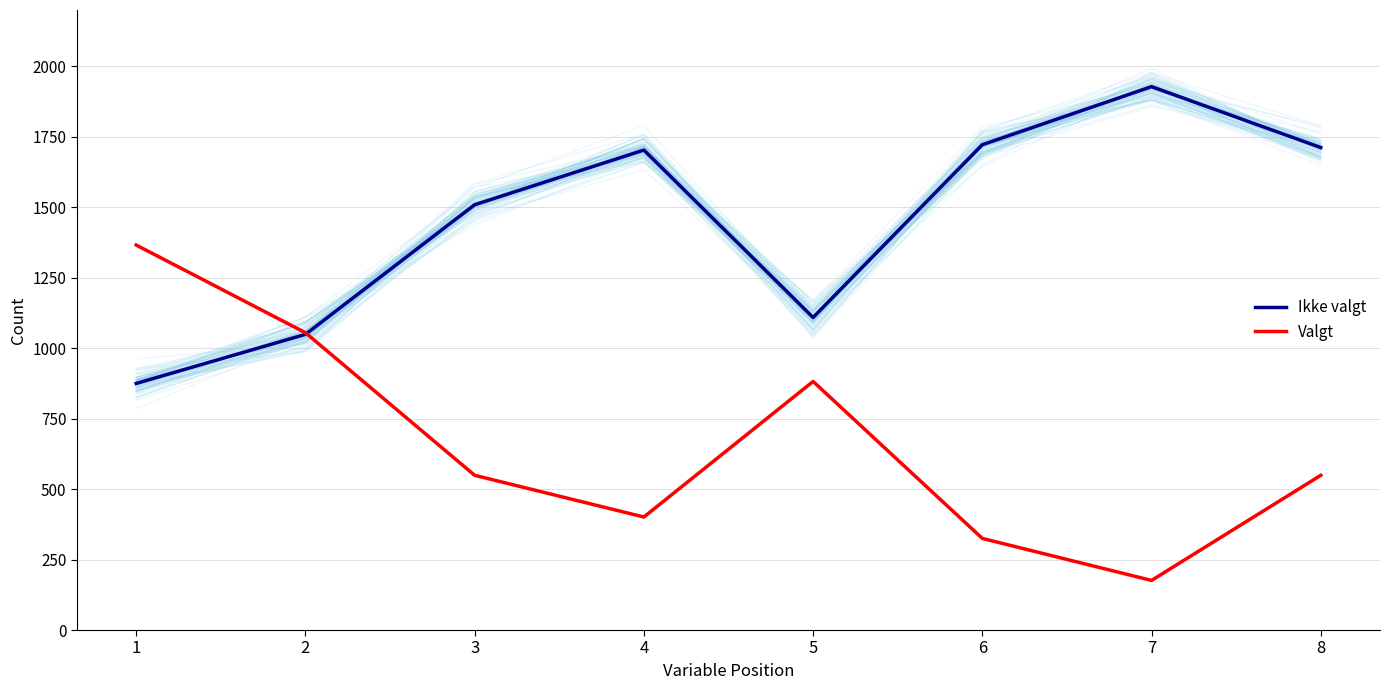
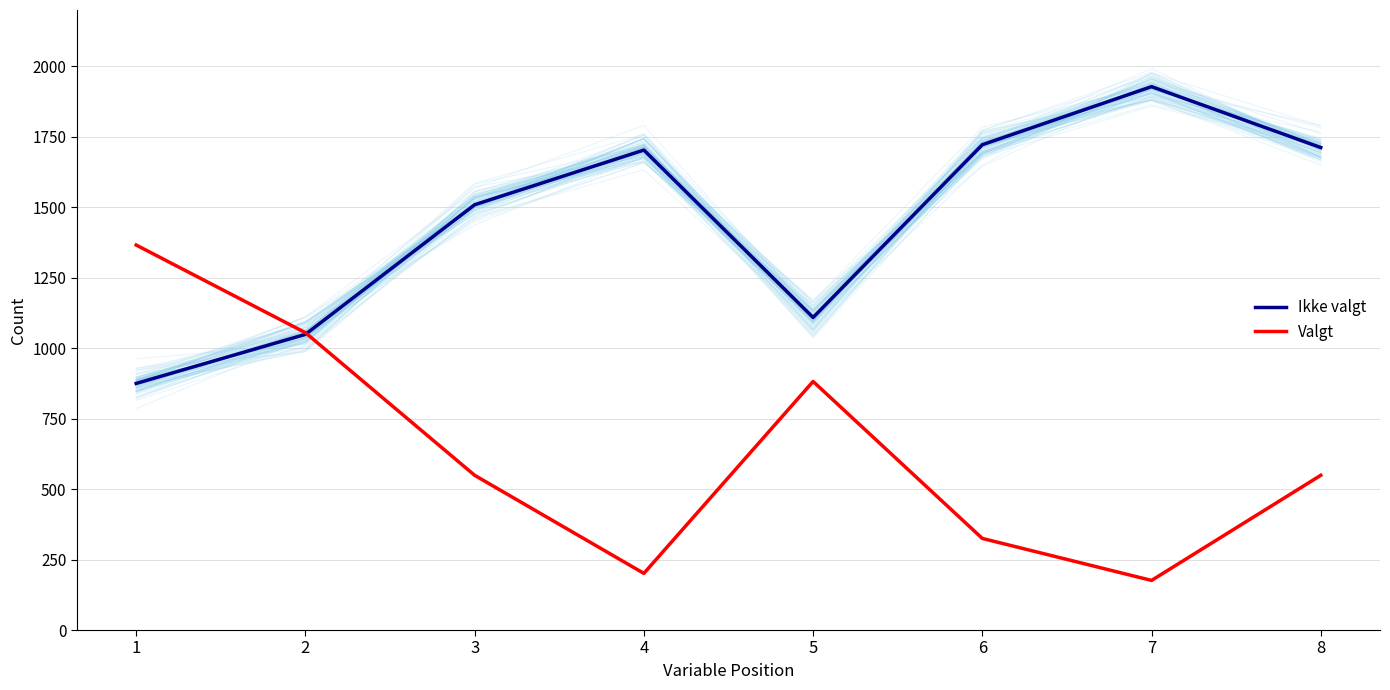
Valgt, 4: 400 -> 200
